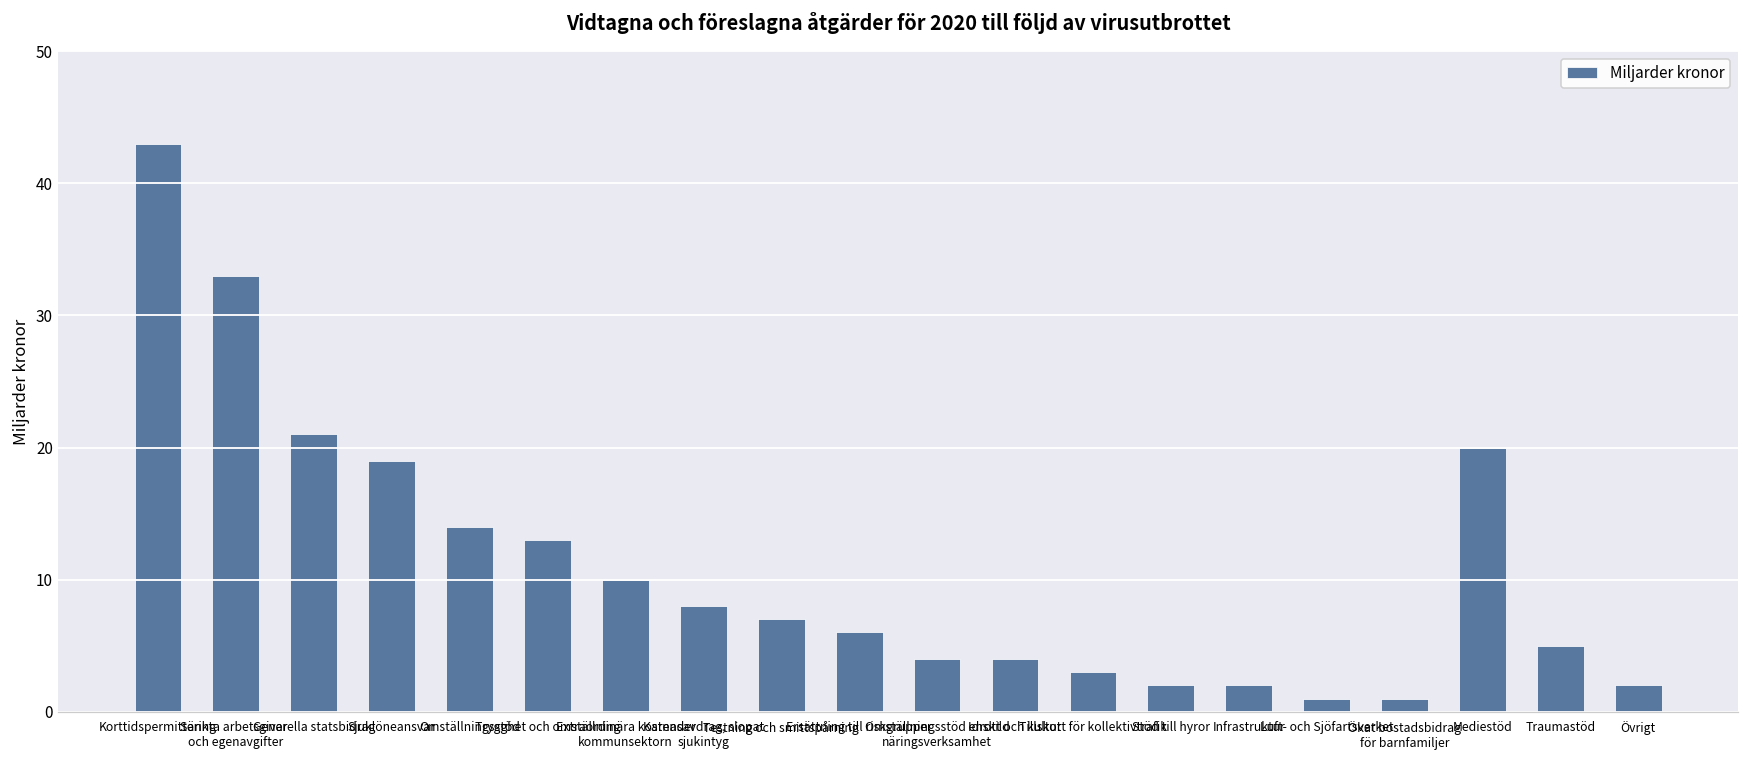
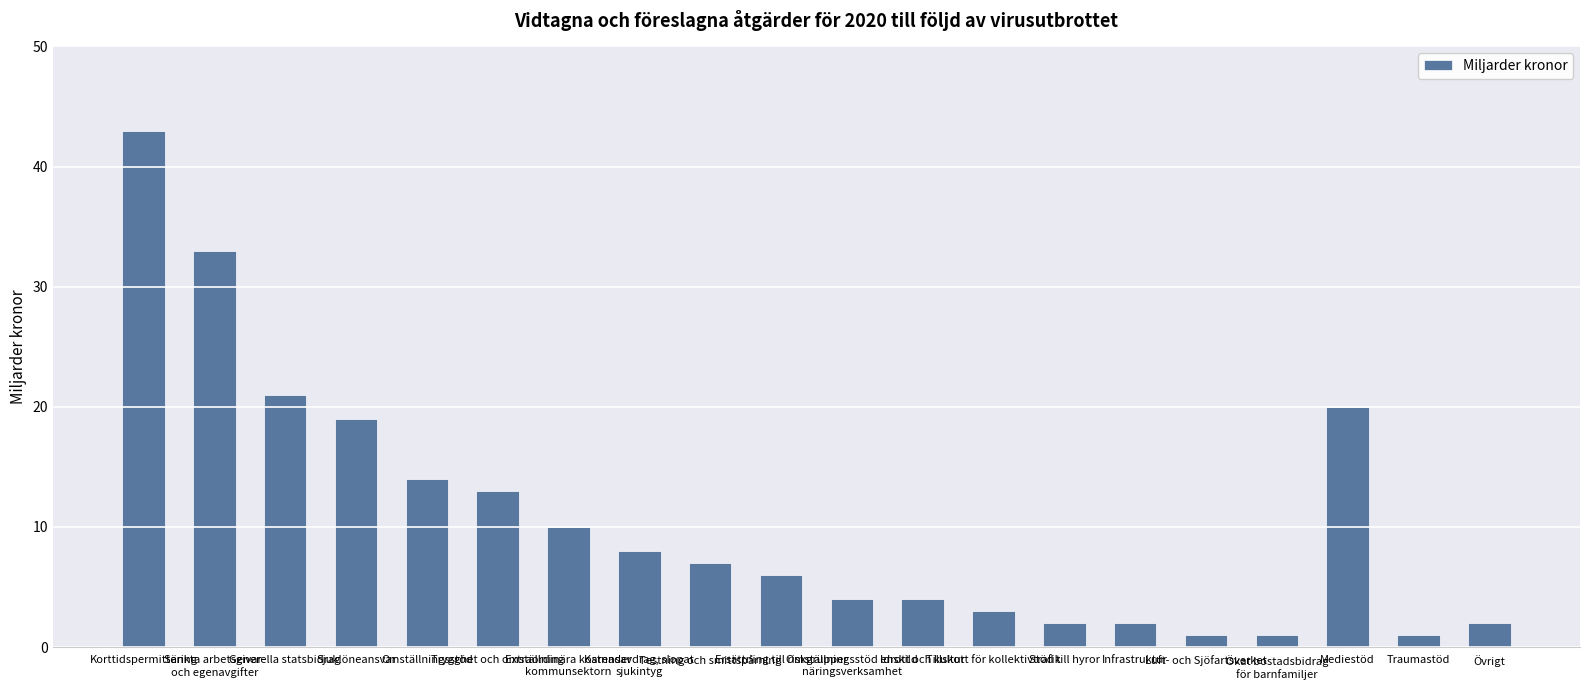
Traumastöd: 5 -> 1
